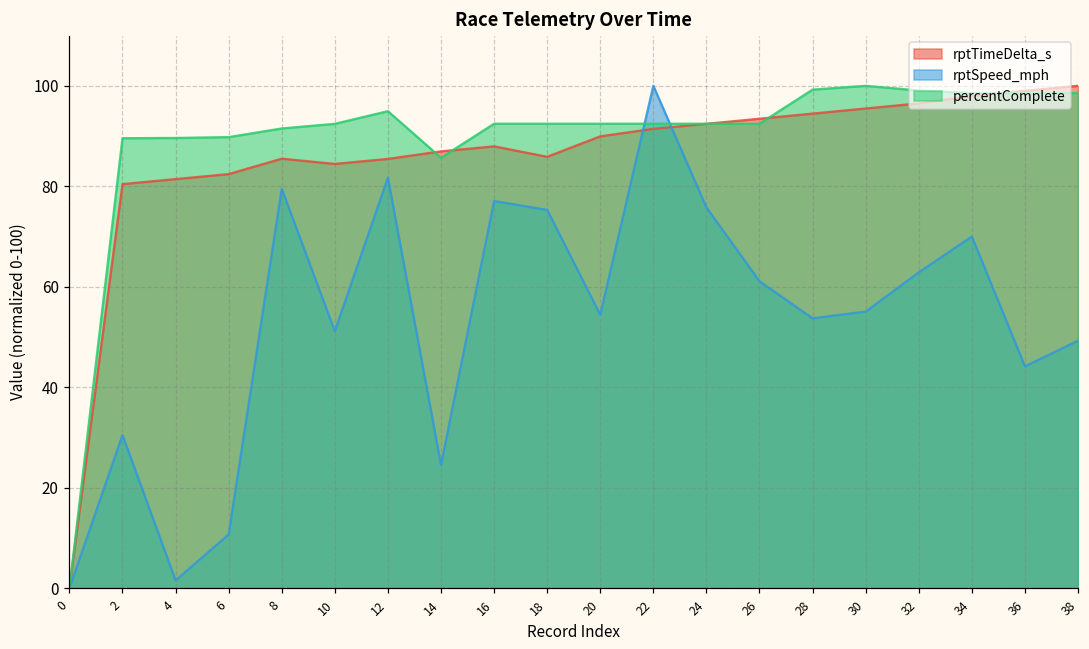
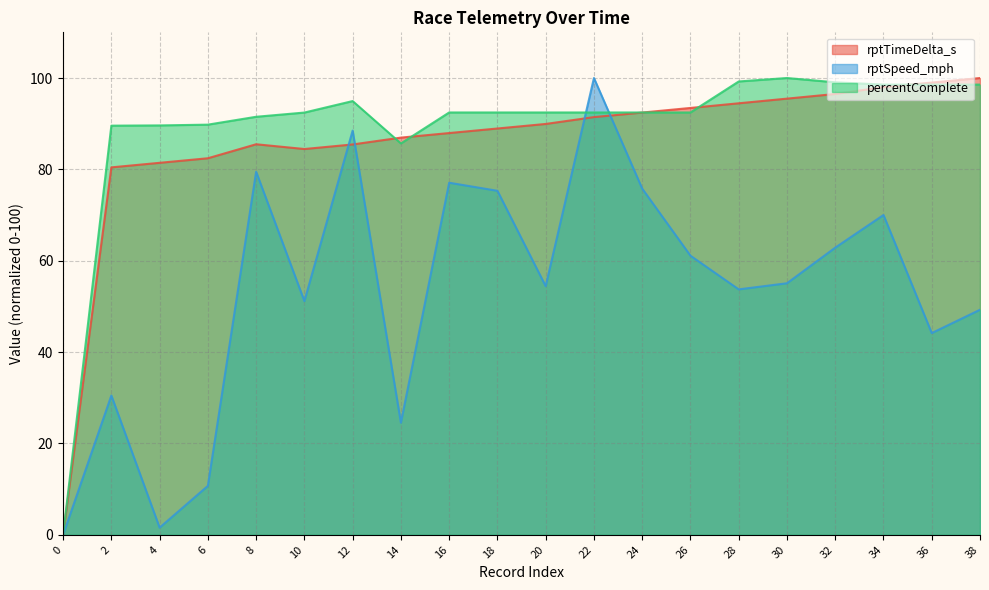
rptSpeed_mph, 12: 82 -> 88
rptTimeDelta_s, 18: 86 -> 89
